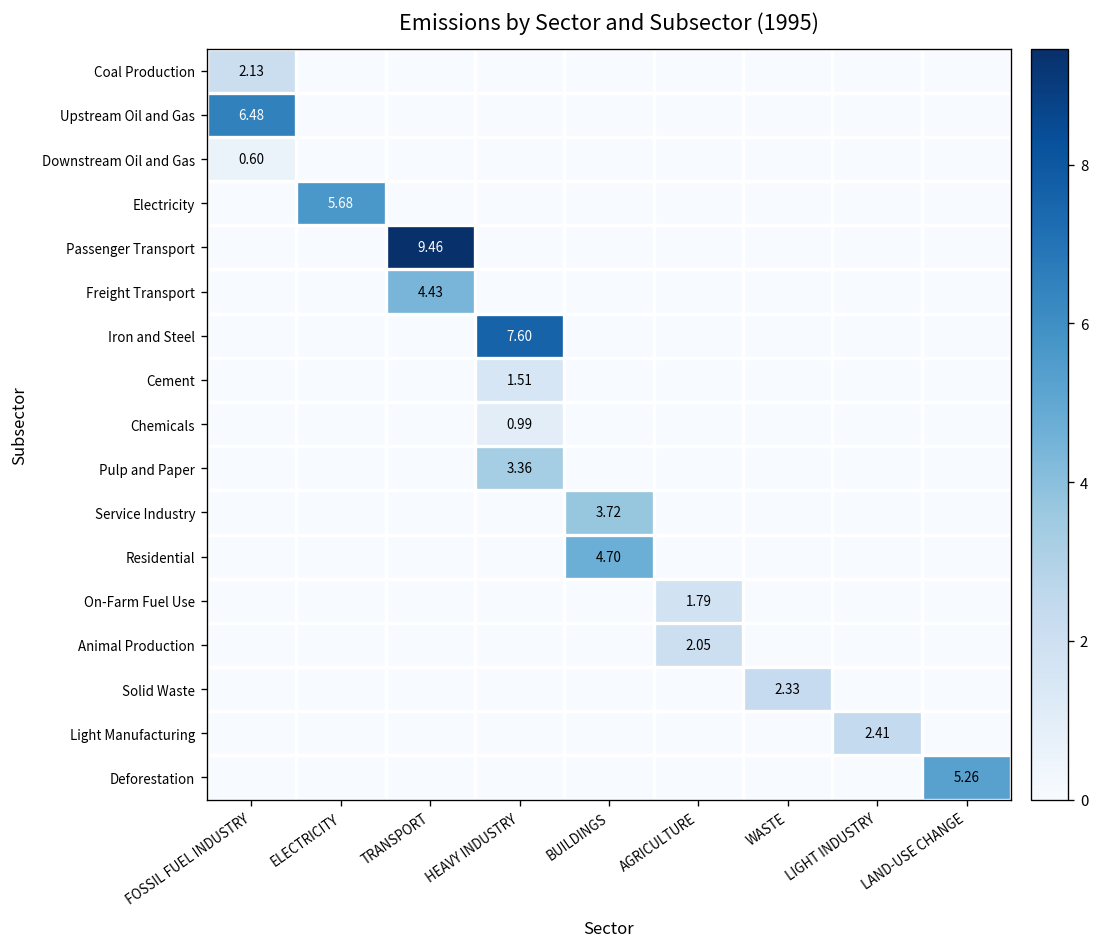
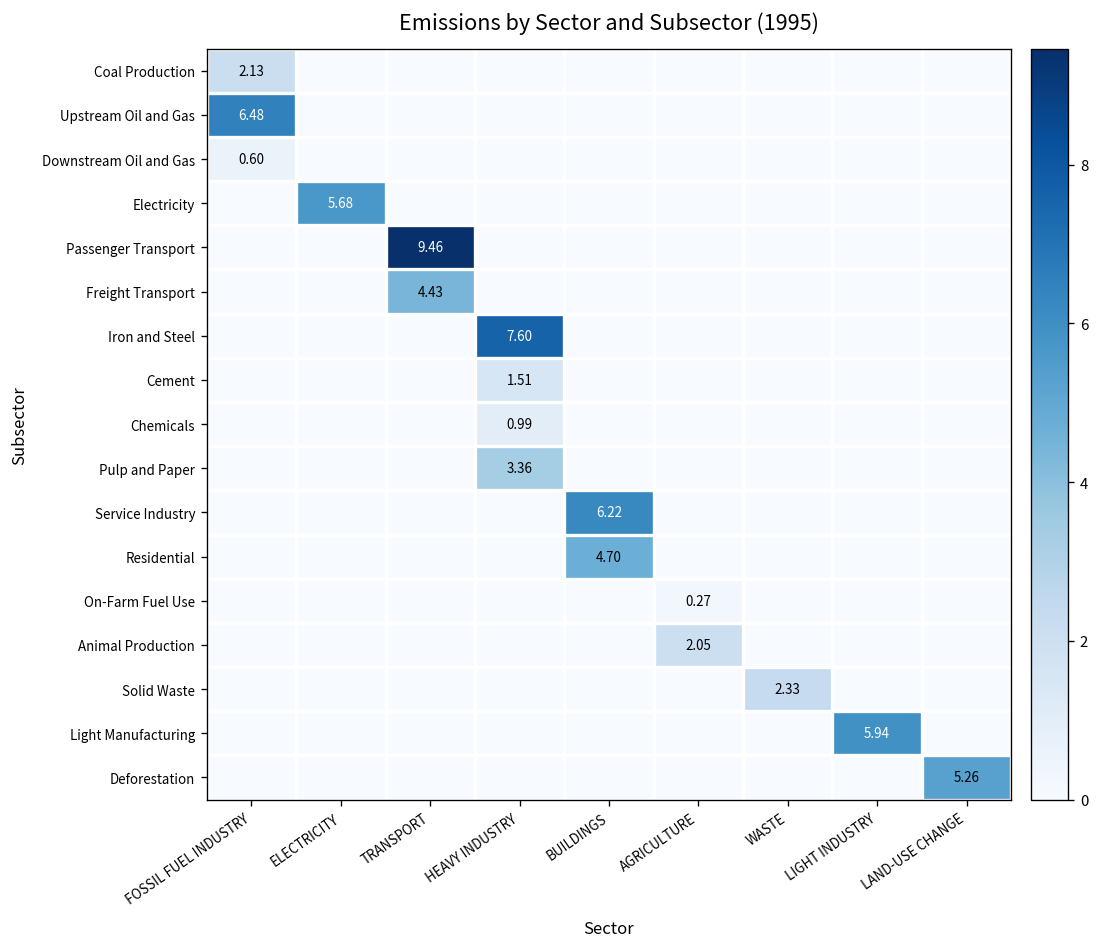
Service Industry, BUILDINGS: 3.72 -> 6.22
On-Farm Fuel Use, AGRICULTURE: 1.79 -> 0.27
Light Manufacturing, LIGHT INDUSTRY: 2.41 -> 5.94
